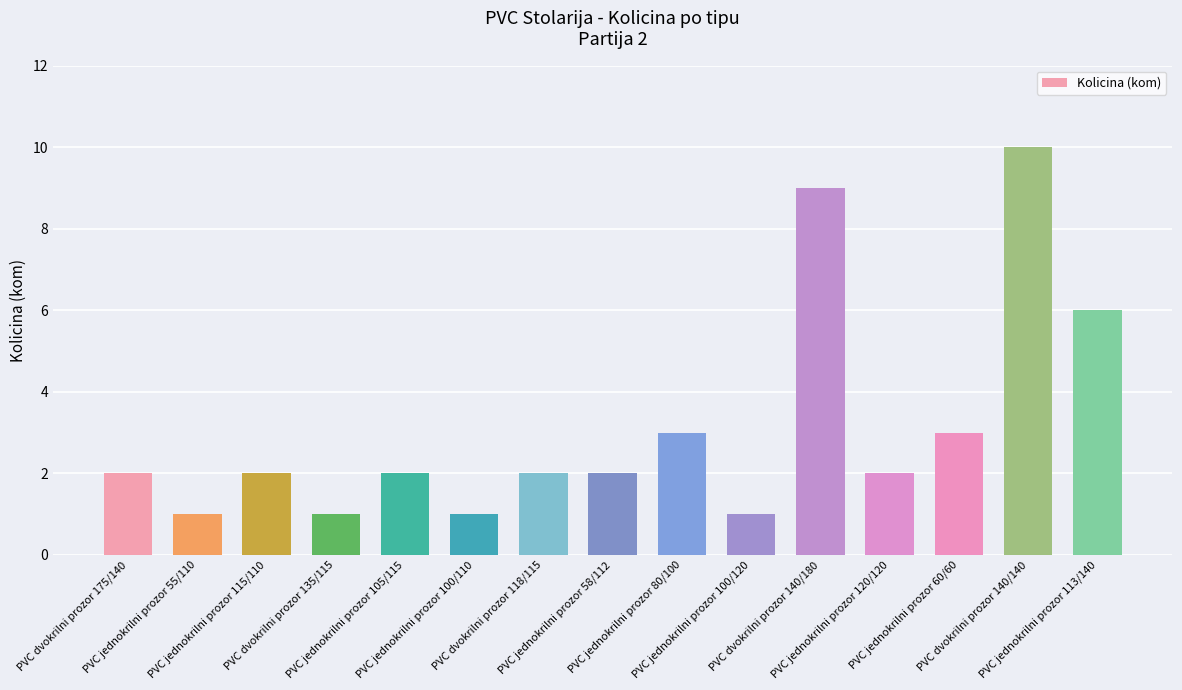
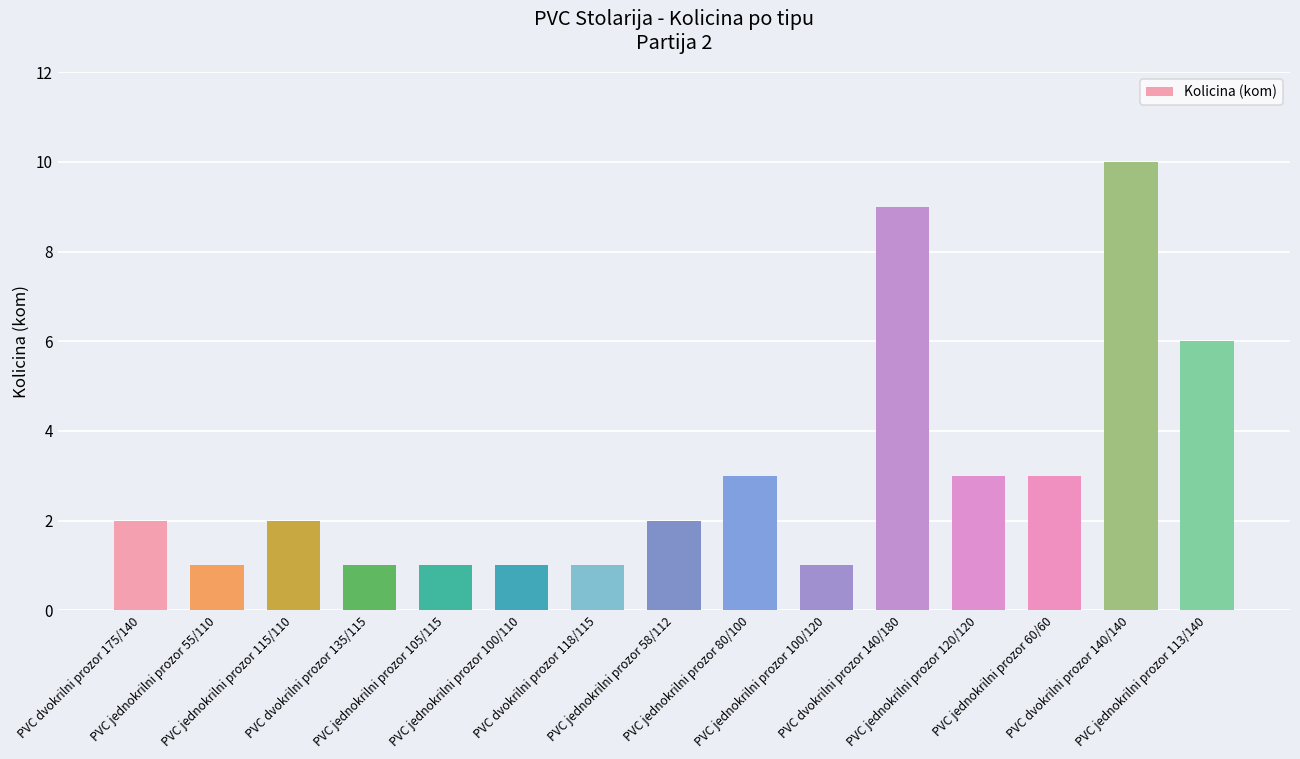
PVC jednokrilni prozor 105/115: 2 -> 1
PVC dvokrilni prozor 118/115: 2 -> 1
PVC jednokrilni prozor 120/120: 2 -> 3
